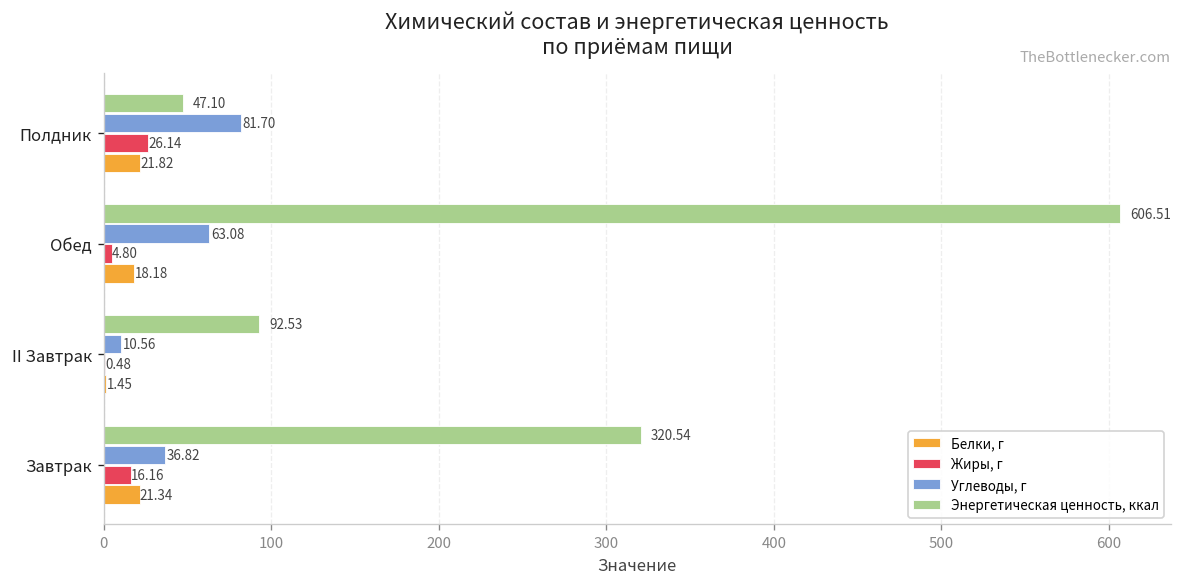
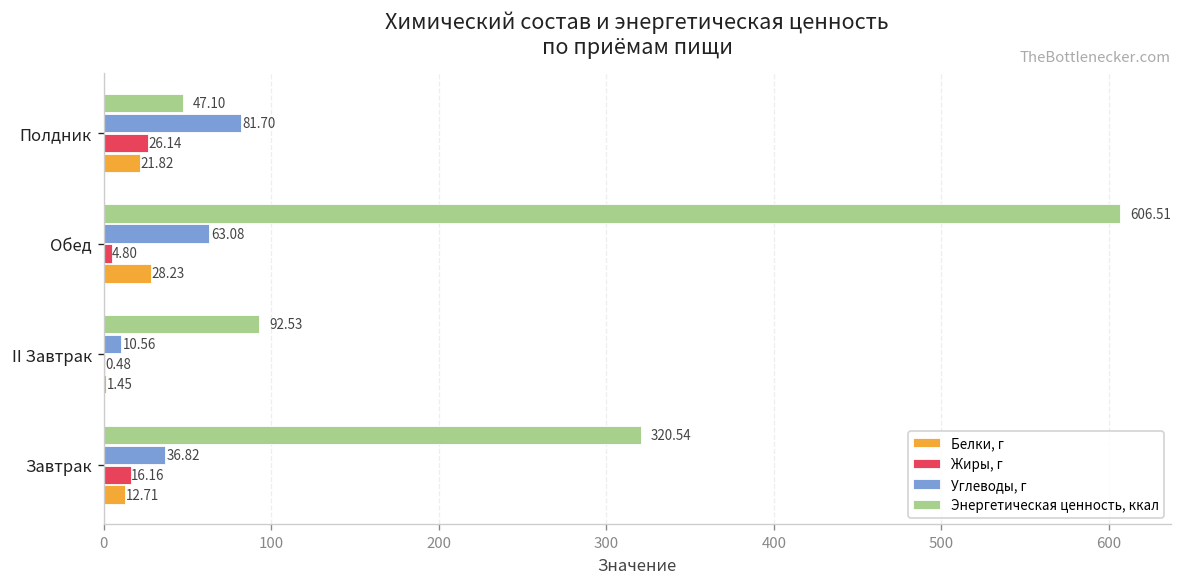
Белки, г, Обед: 18.18 -> 28.23
Белки, г, Завтрак: 21.34 -> 12.71
